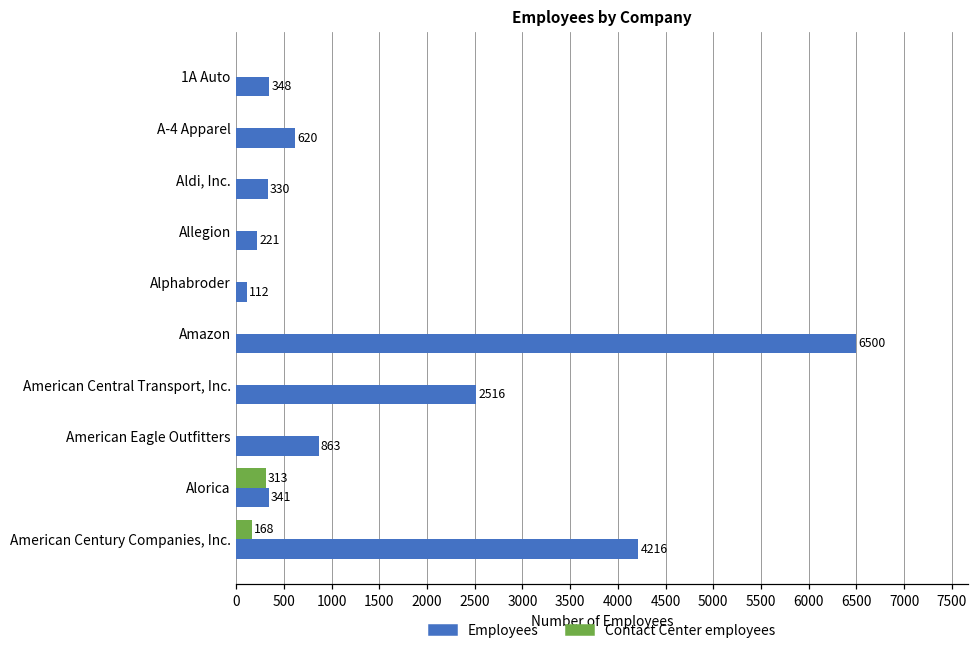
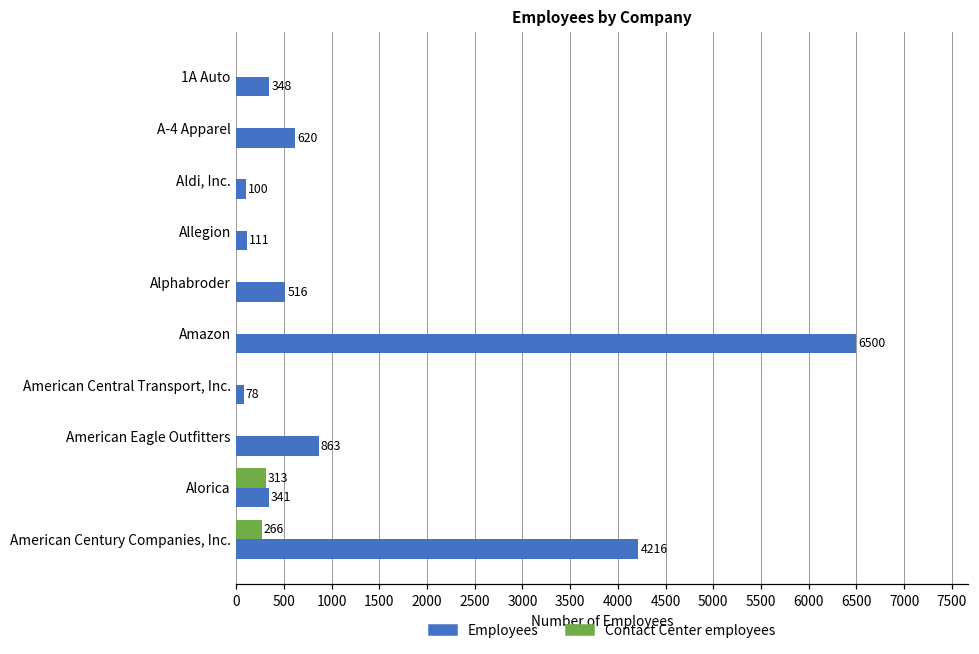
Employees, Aldi, Inc.: 330 -> 100
Employees, Allegion: 221 -> 111
Employees, Alphabroder: 112 -> 516
Employees, American Central Transport, Inc.: 2516 -> 78
Contact Center employees, American Century Companies, Inc.: 168 -> 266
